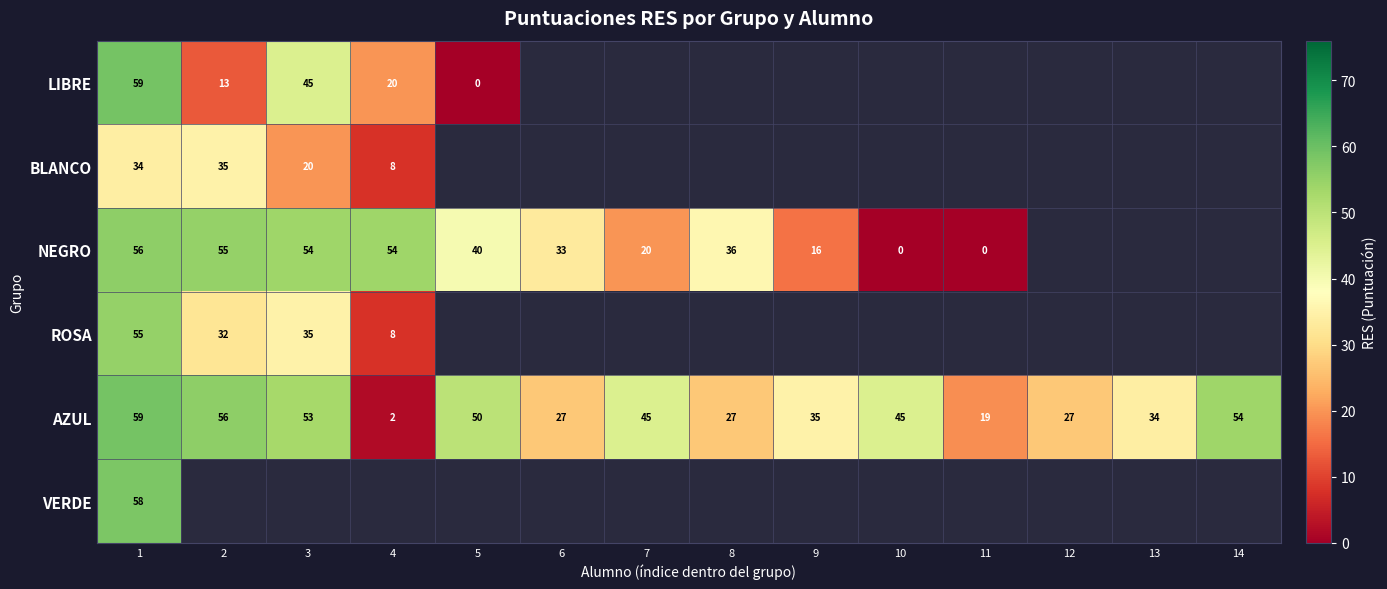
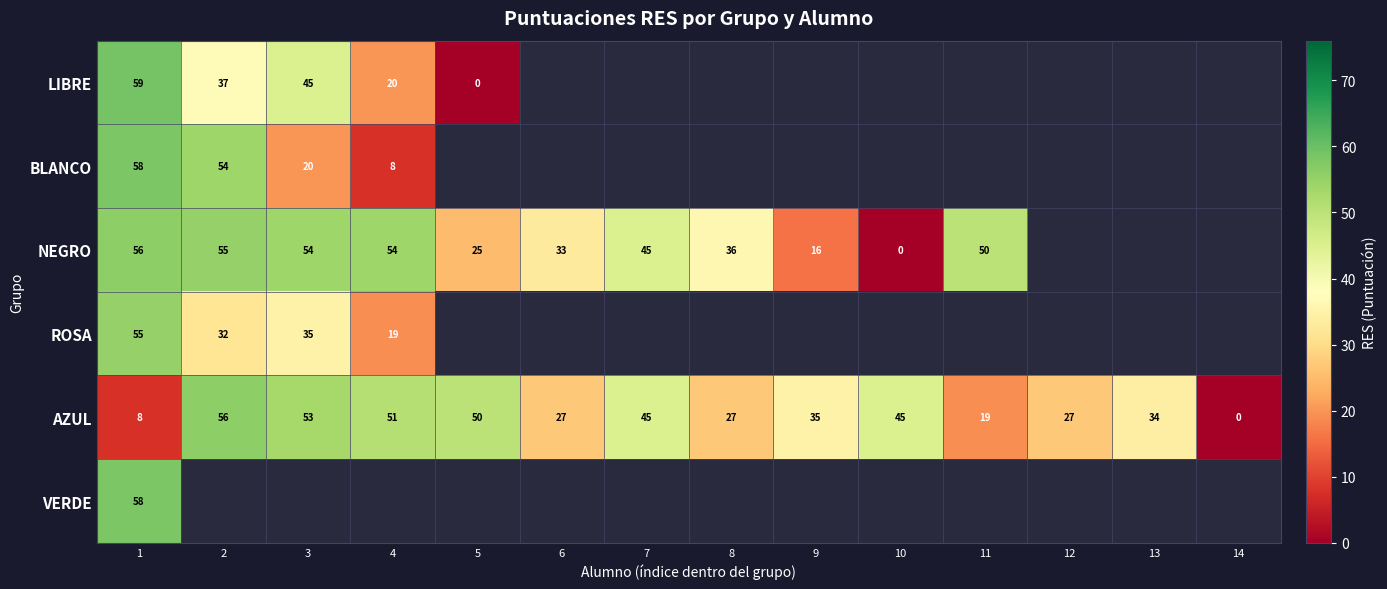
LIBRE, 2: 13 -> 37
BLANCO, 1: 34 -> 58
BLANCO, 2: 35 -> 54
NEGRO, 5: 40 -> 25
NEGRO, 7: 20 -> 45
NEGRO, 11: 0 -> 50
ROSA, 4: 8 -> 19
AZUL, 1: 59 -> 8
AZUL, 4: 2 -> 51
AZUL, 14: 54 -> 0
